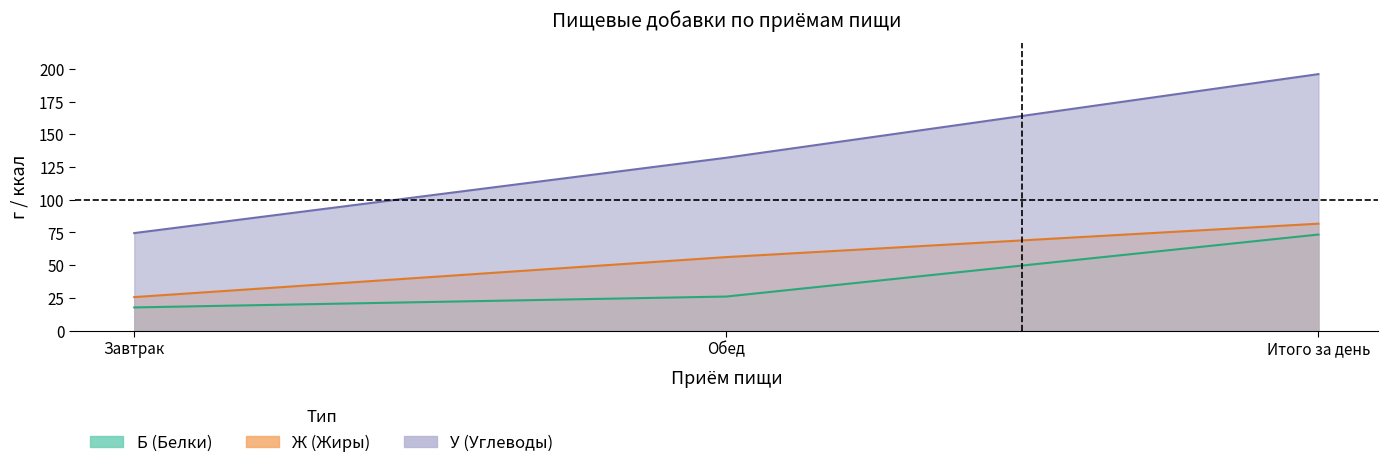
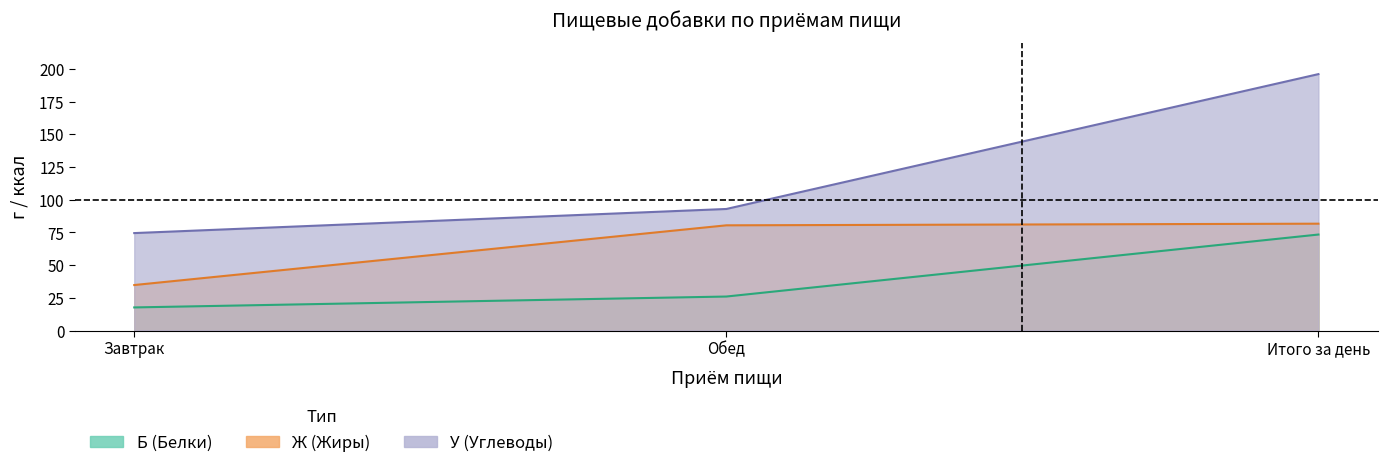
Ж (Жиры), Завтрак: 26 -> 35
Ж (Жиры), Обед: 56 -> 80
У (Углеводы), Обед: 132 -> 93
